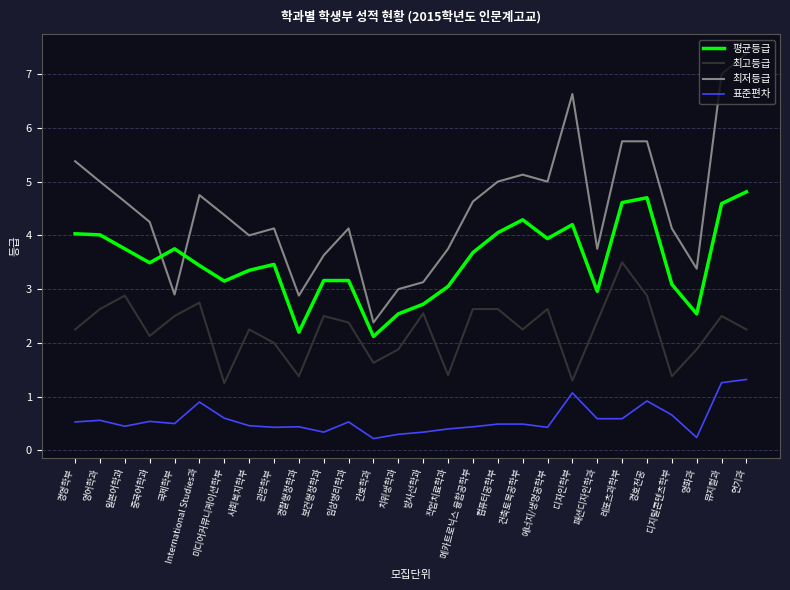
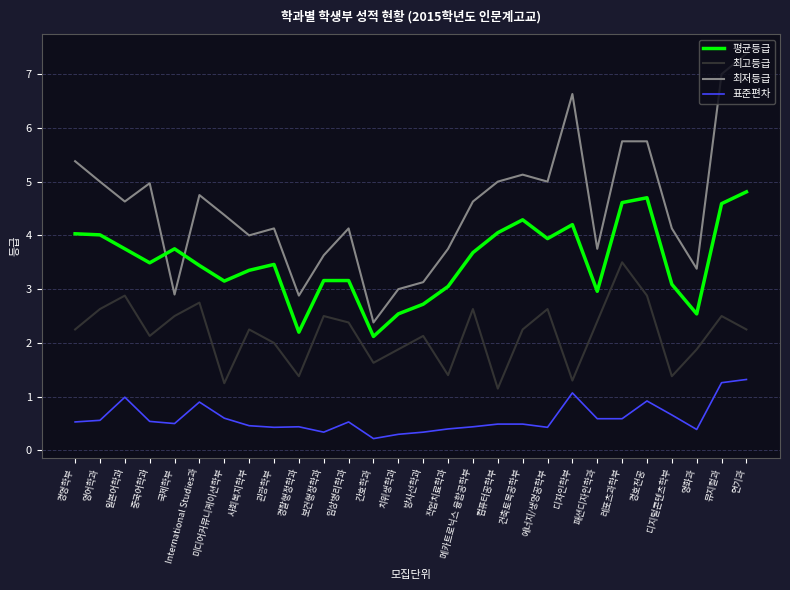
표준편차, 일본어학과: 0.5 -> 1.0
최저등급, 중국어학과: 4.3 -> 5.0
최고등급, 방사선학과: 2.6 -> 2.1
최고등급, 컴퓨터공학부: 2.6 -> 1.2
표준편차, 영화과: 0.2 -> 0.4
